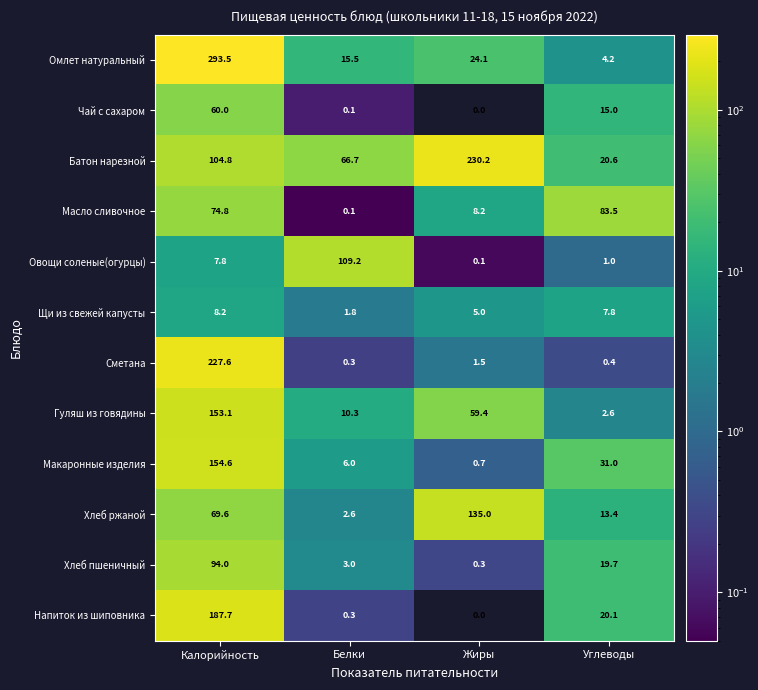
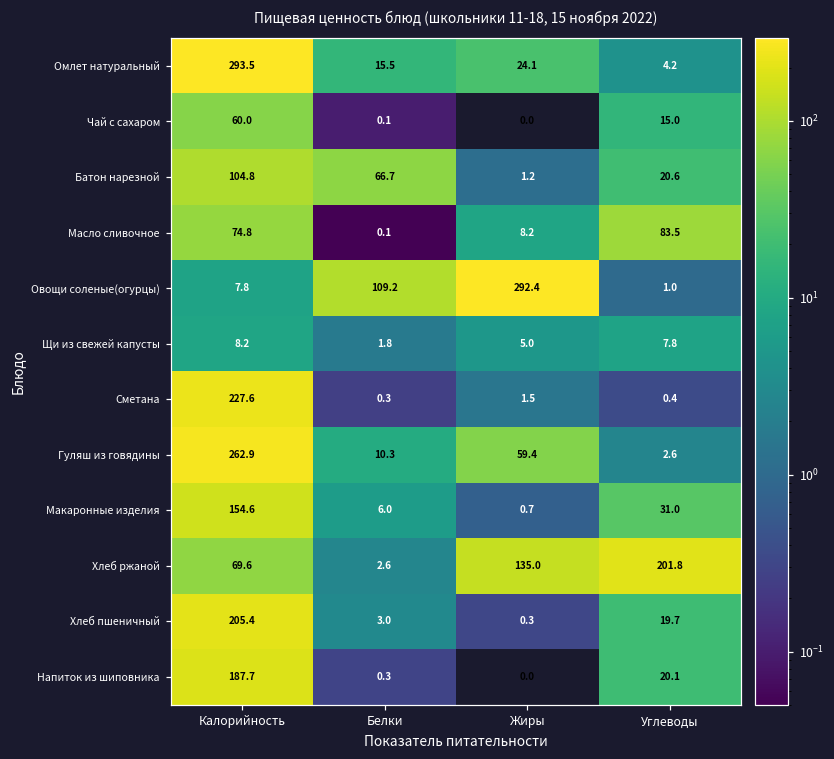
Батон нарезной, Жиры: 230.2 -> 1.2
Овощи соленые(огурцы), Жиры: 0.1 -> 292.4
Гуляш из говядины, Калорийность: 153.1 -> 262.9
Хлеб ржаной, Углеводы: 13.4 -> 201.8
Хлеб пшеничный, Калорийность: 94.0 -> 205.4
